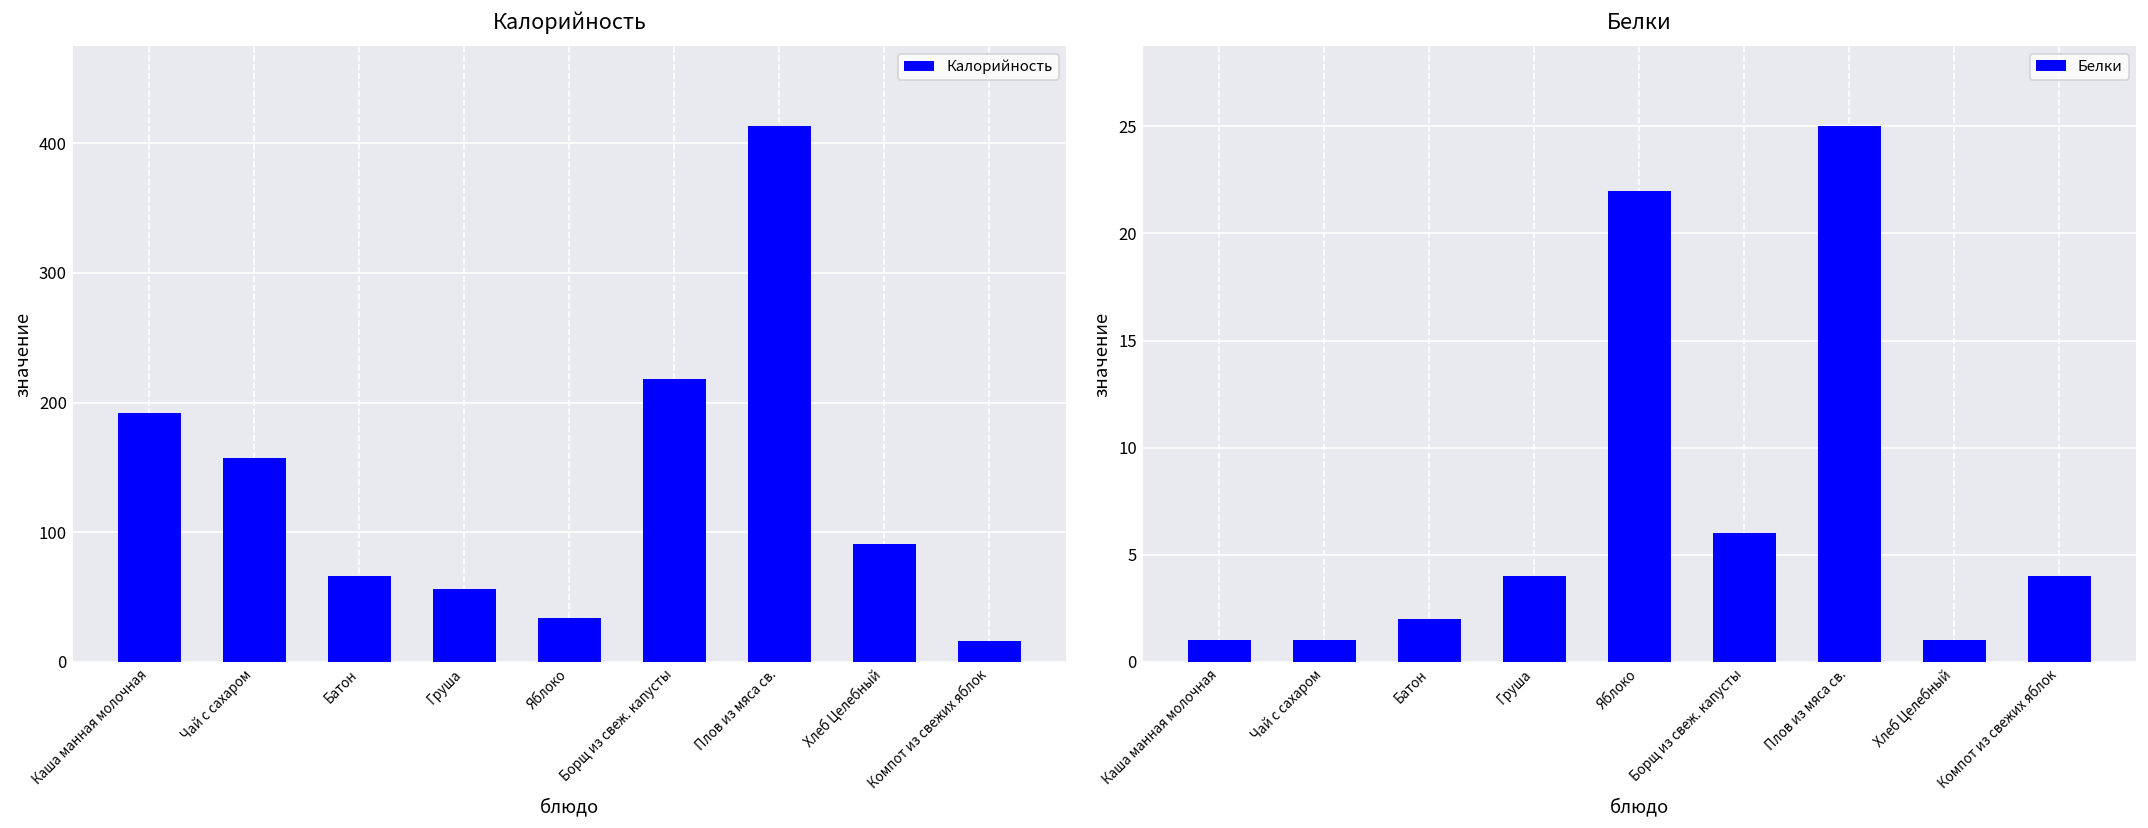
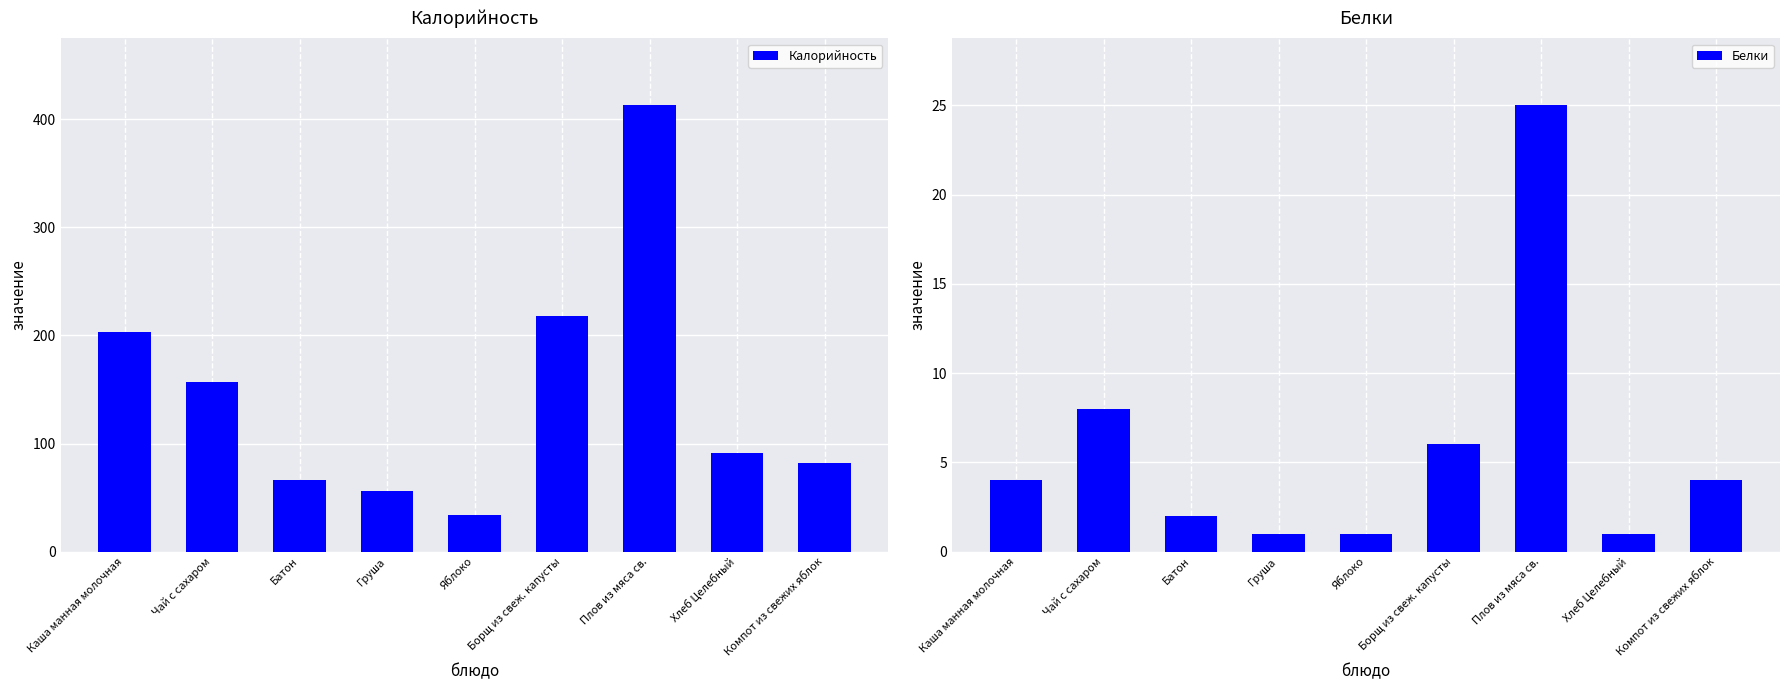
Калорийность, Каша манная молочная: 192 -> 203
Калорийность, Компот из свежих яблок: 16 -> 82
Белки, Каша манная молочная: 1 -> 4
Белки, Чай с сахаром: 1 -> 8
Белки, Груша: 4 -> 1
Белки, Яблоко: 22 -> 1
